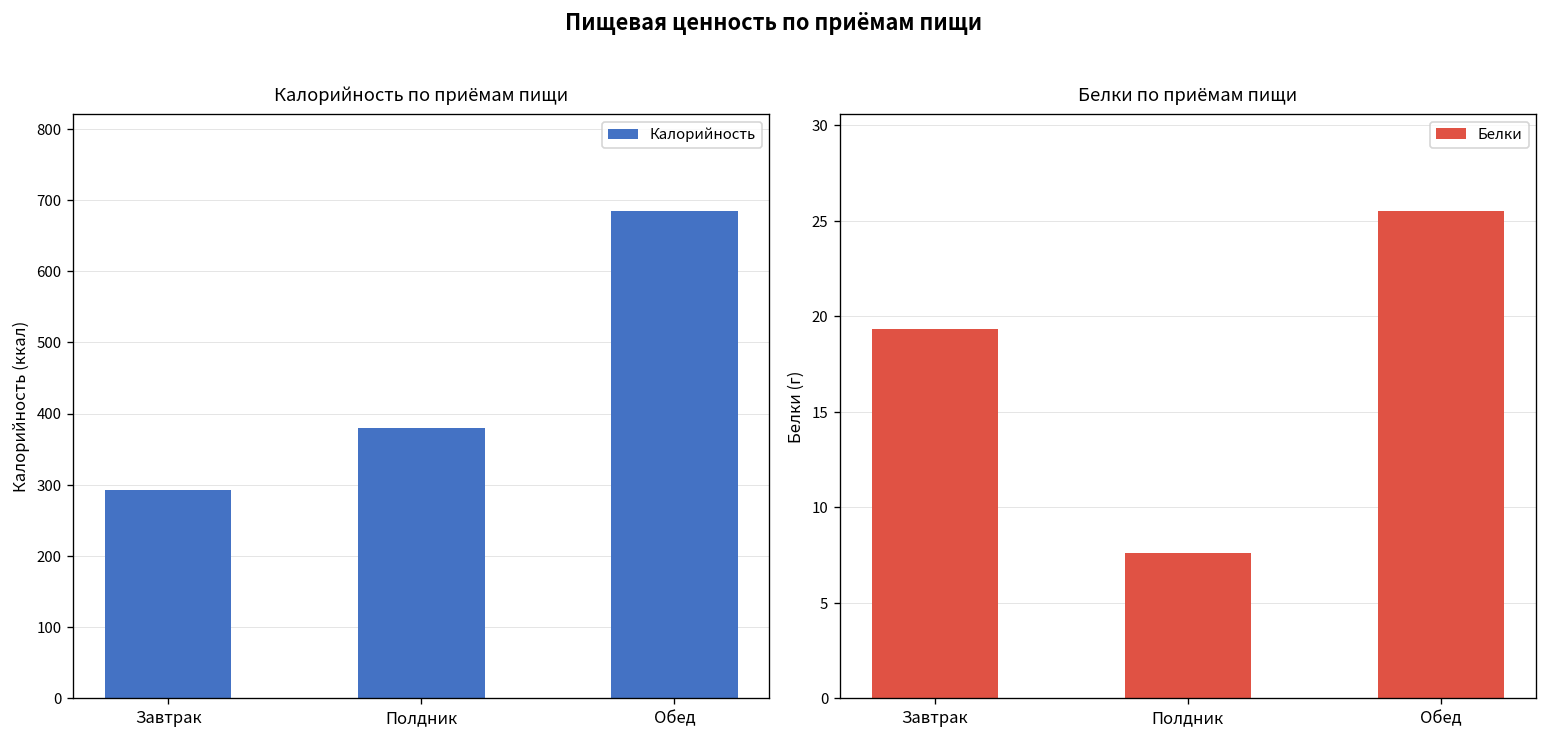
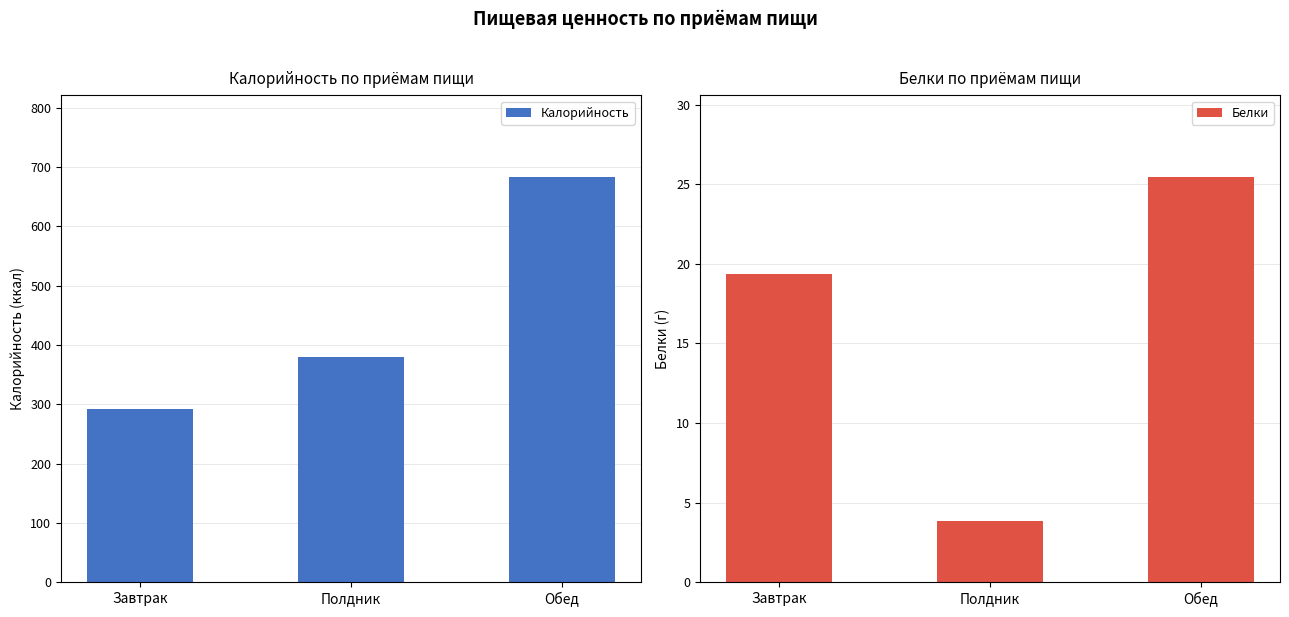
Белки по приёмам пищи, Полдник: 7.6 -> 3.8
